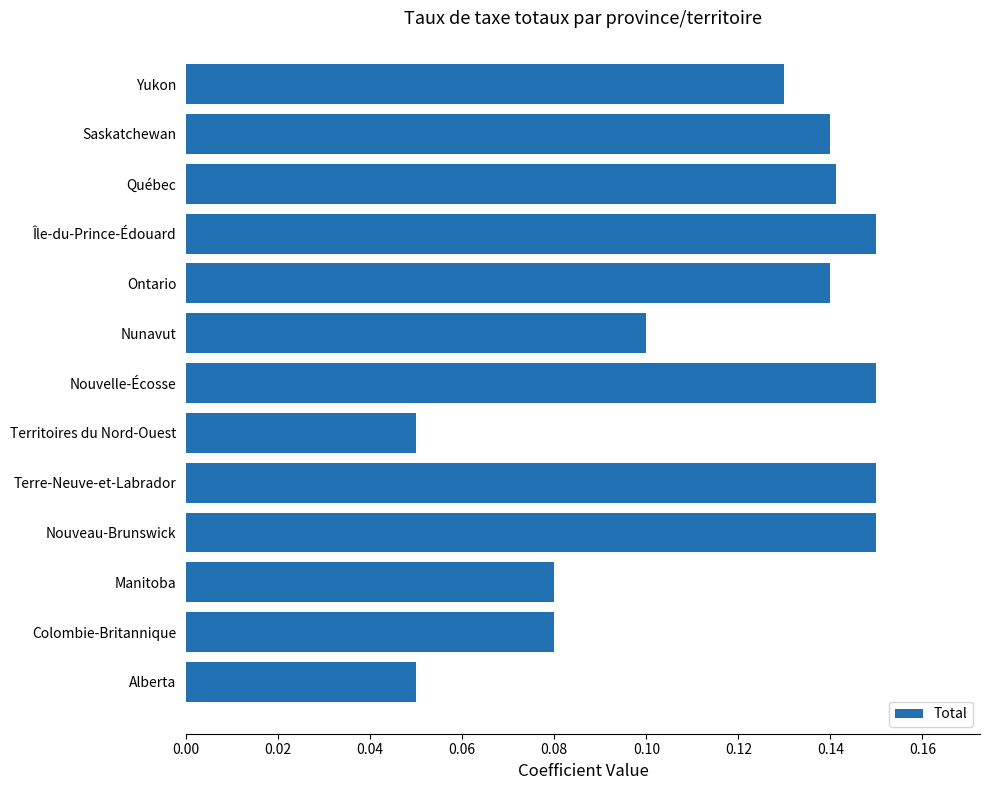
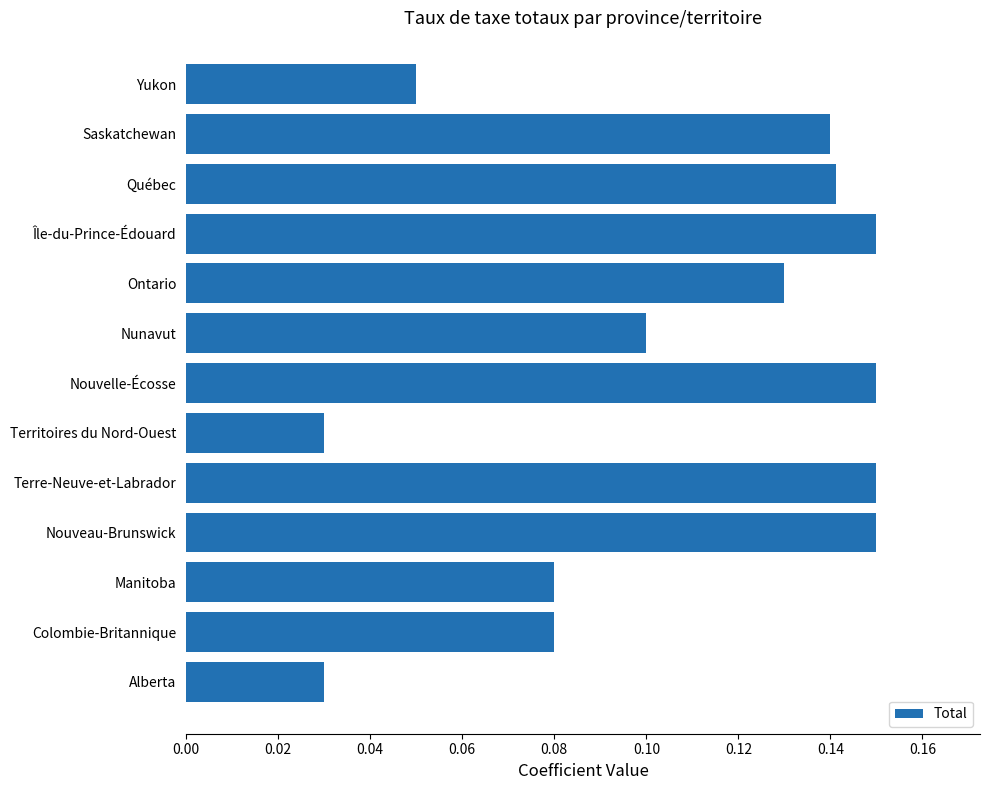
Yukon: 0.13 -> 0.05
Ontario: 0.14 -> 0.13
Territoires du Nord-Ouest: 0.05 -> 0.03
Alberta: 0.05 -> 0.03
